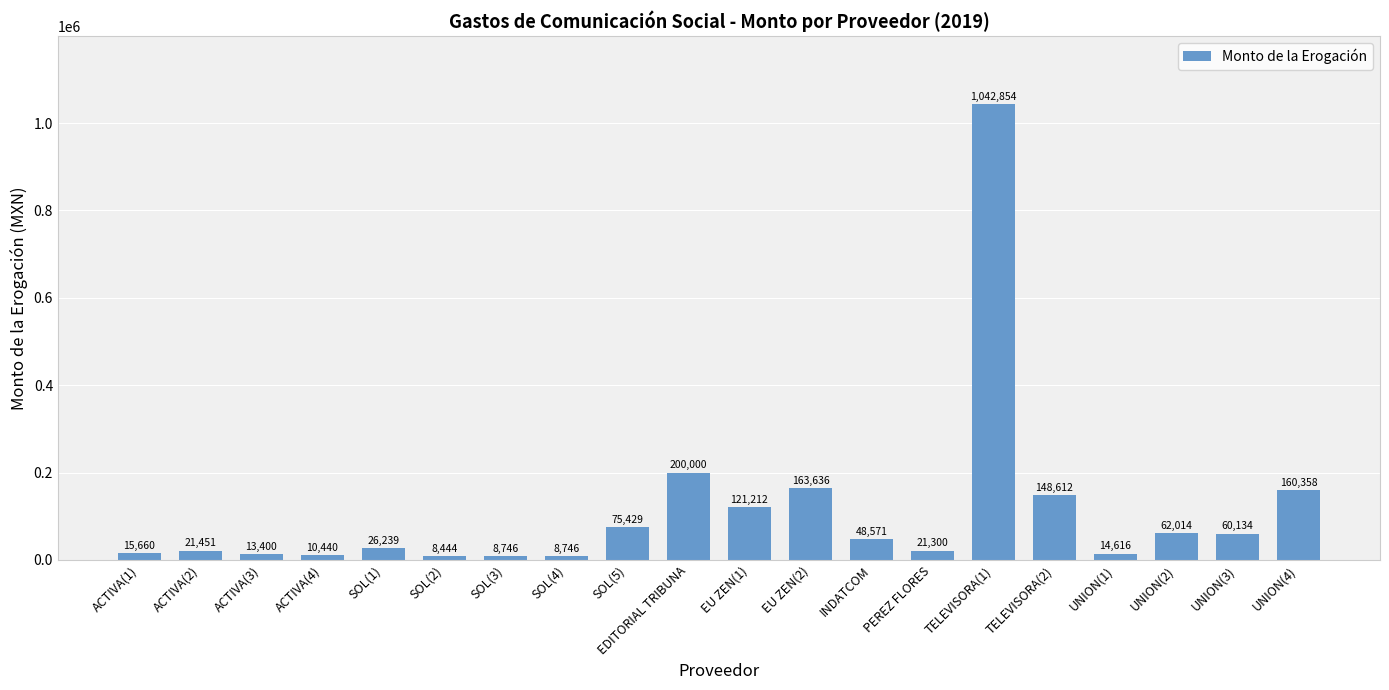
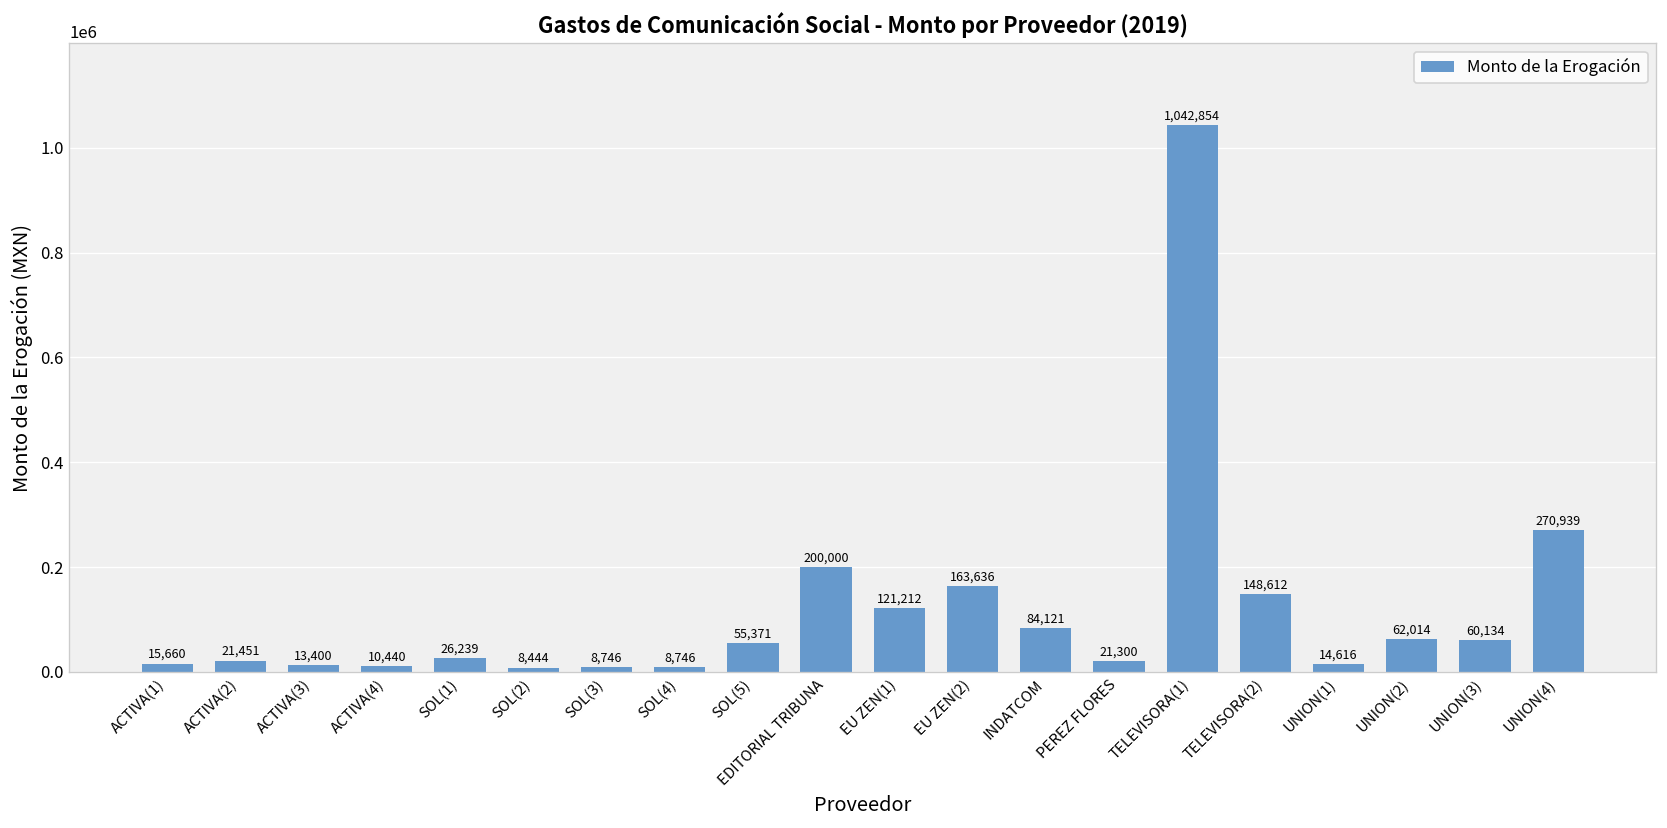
SOL(5): 75,429 -> 55,371
INDATCOM: 48,571 -> 84,121
UNION(4): 160,358 -> 270,939
